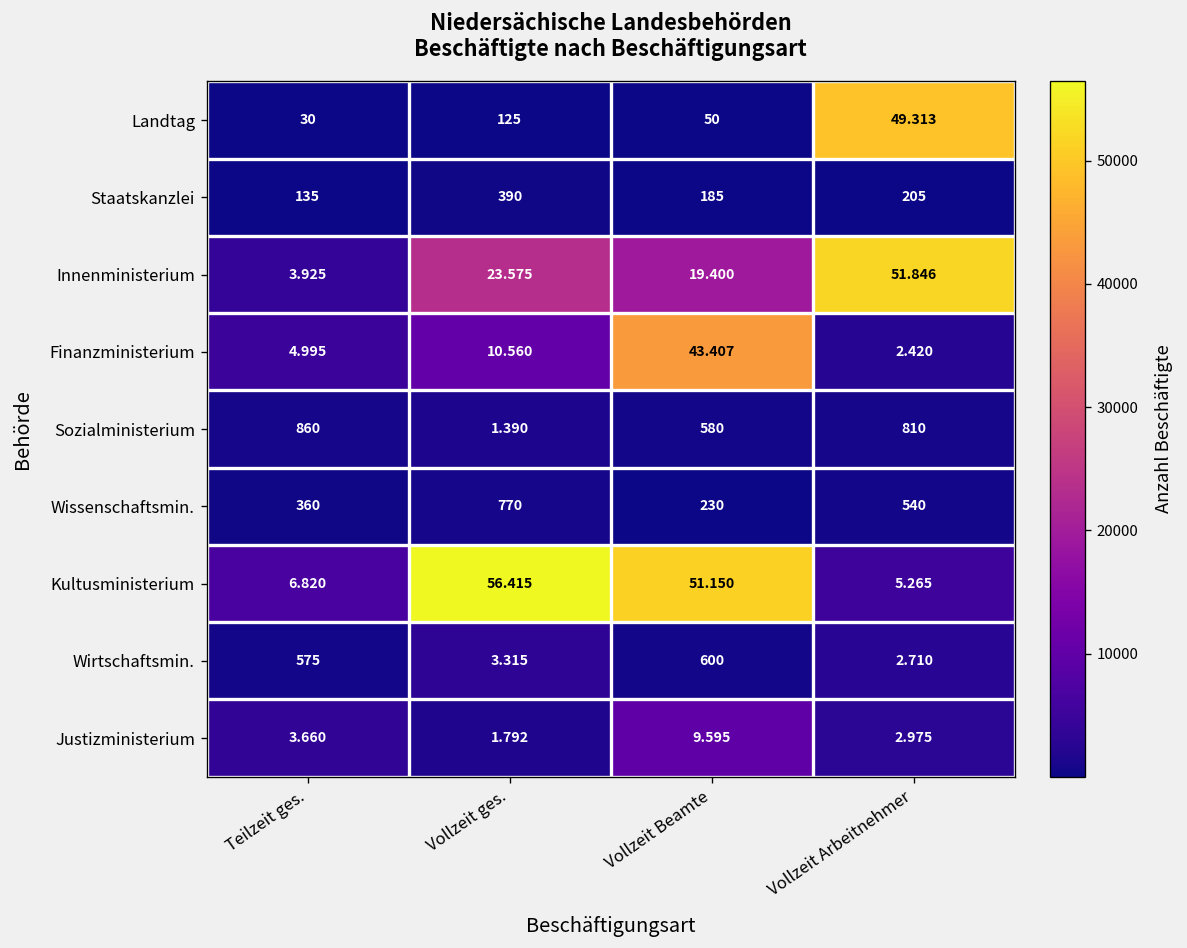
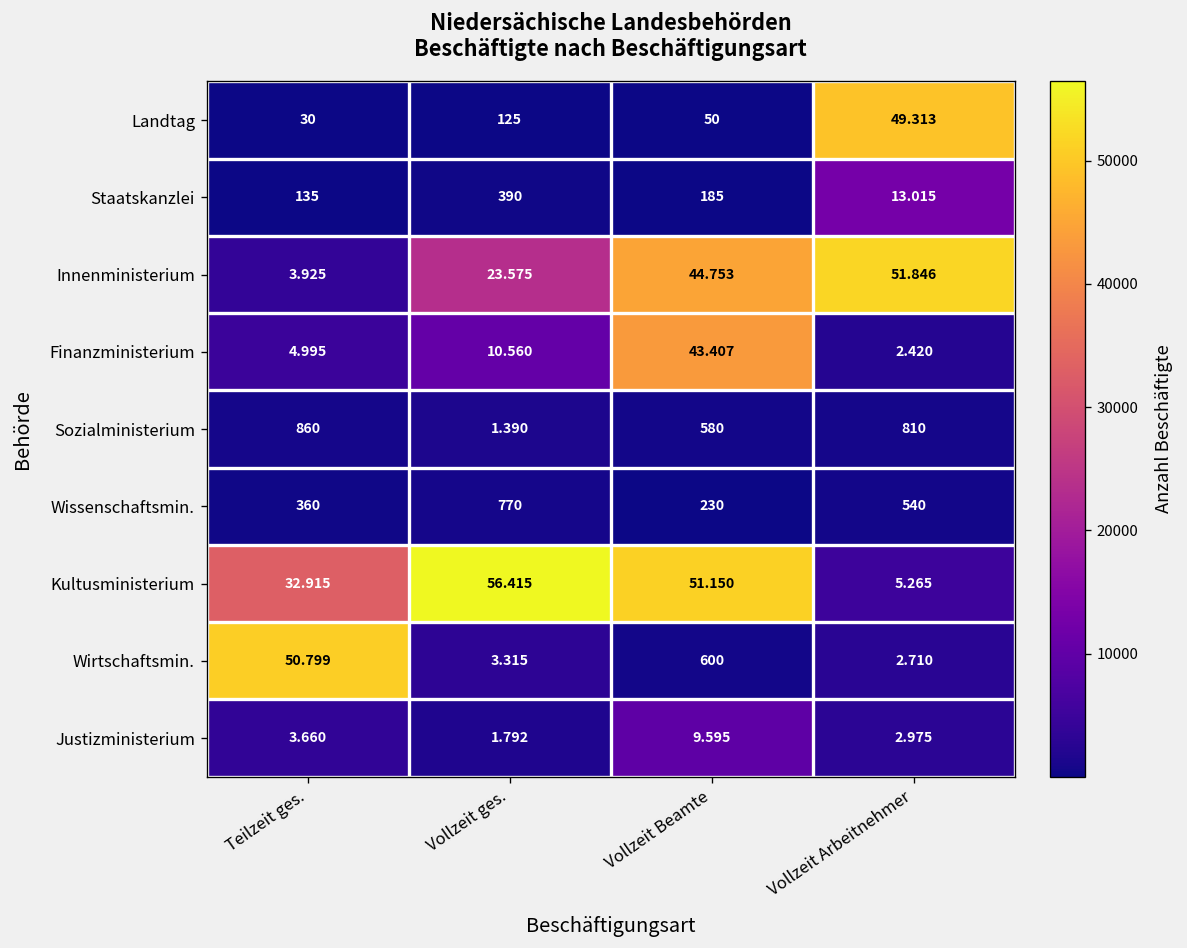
Staatskanzlei, Vollzeit Arbeitnehmer: 205 -> 13.015
Innenministerium, Vollzeit Beamte: 19.400 -> 44.753
Kultusministerium, Teilzeit ges.: 6.820 -> 32.915
Wirtschaftsmin., Teilzeit ges.: 575 -> 50.799
